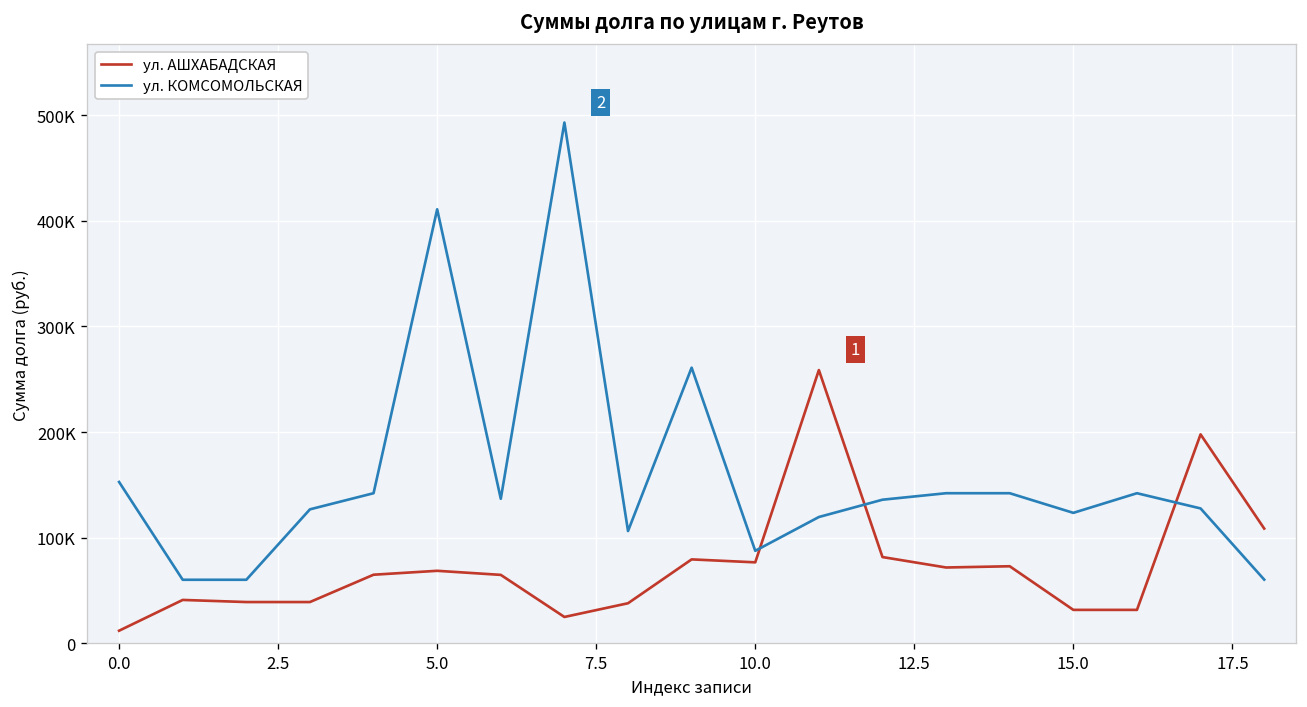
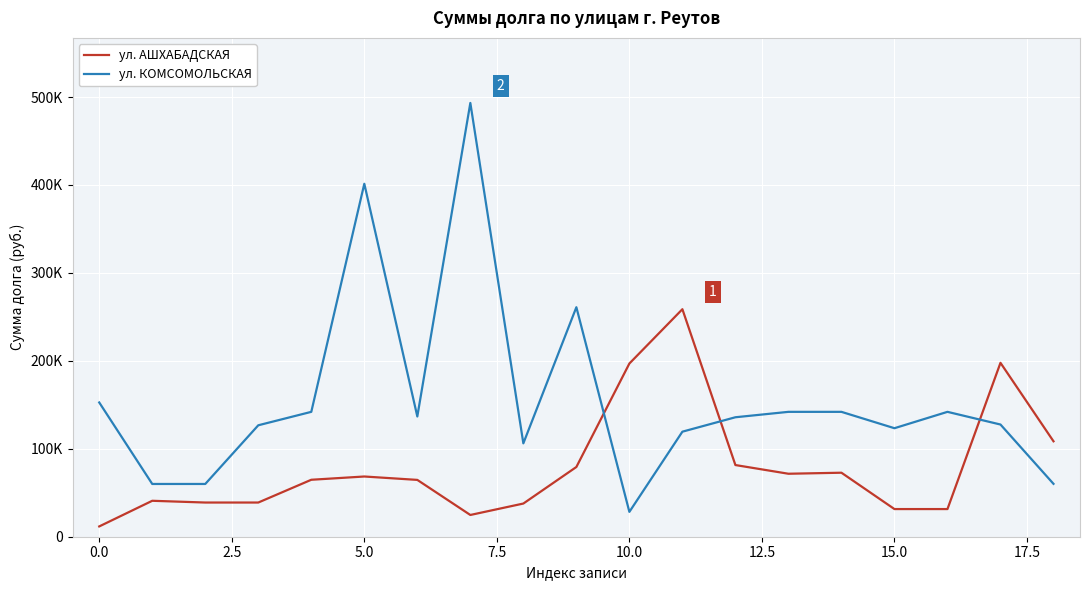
ул. КОМСОМОЛЬСКАЯ, 5.0: 410000 -> 400000
ул. АШХАБАДСКАЯ, 10.0: 80000 -> 200000
ул. КОМСОМОЛЬСКАЯ, 10.0: 90000 -> 30000
